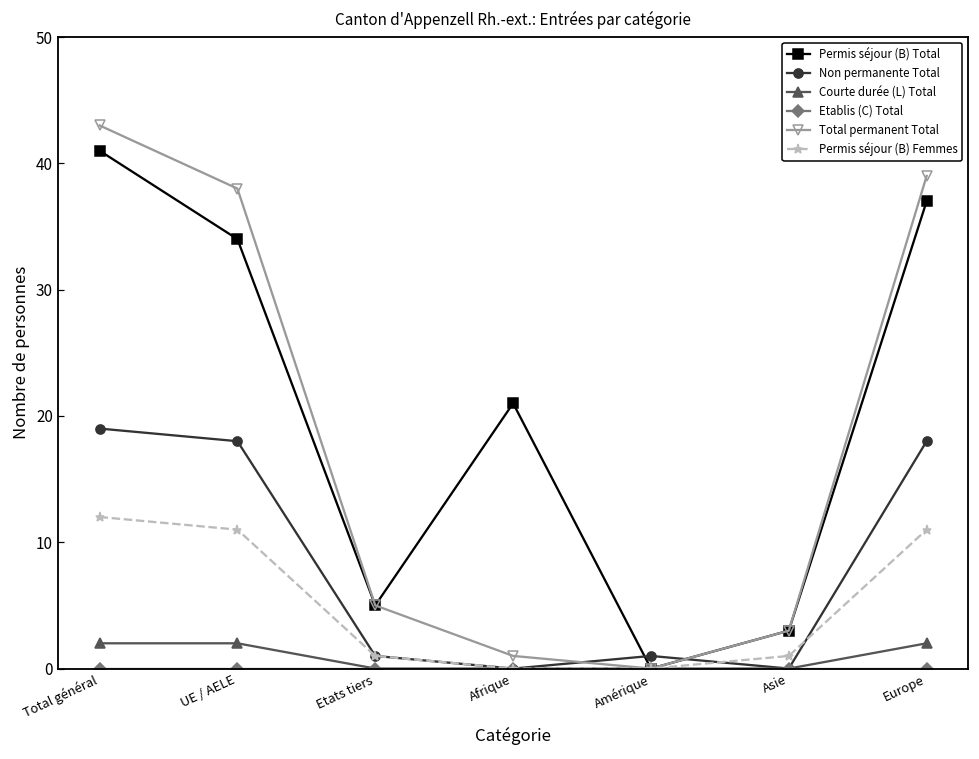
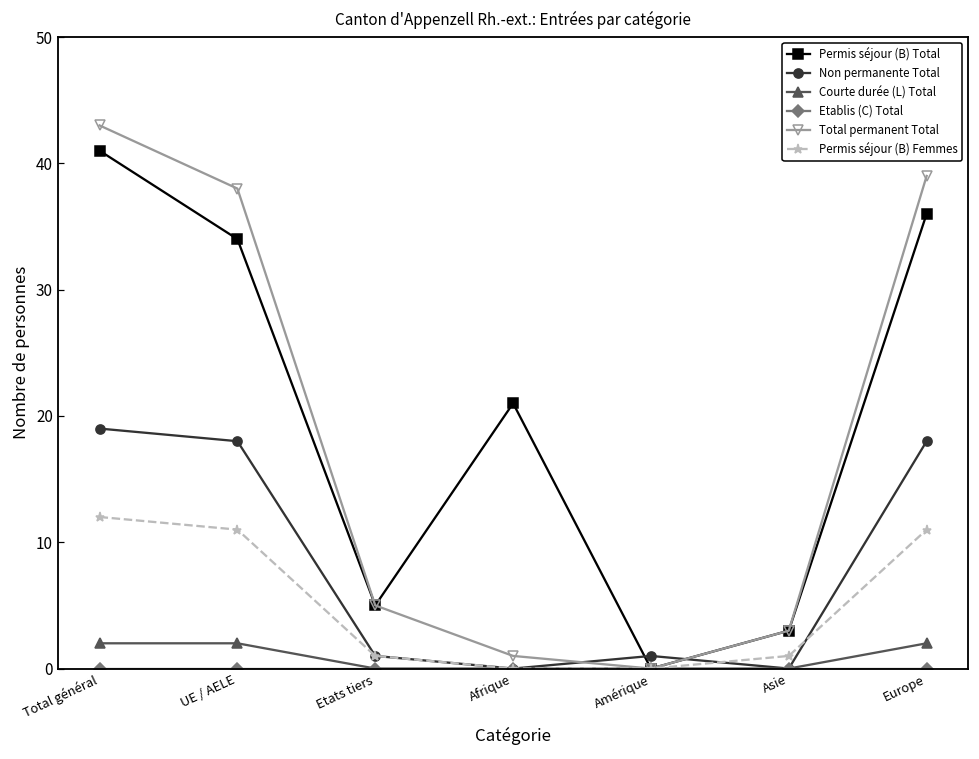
Permis séjour (B) Total, Europe: 37 -> 36
